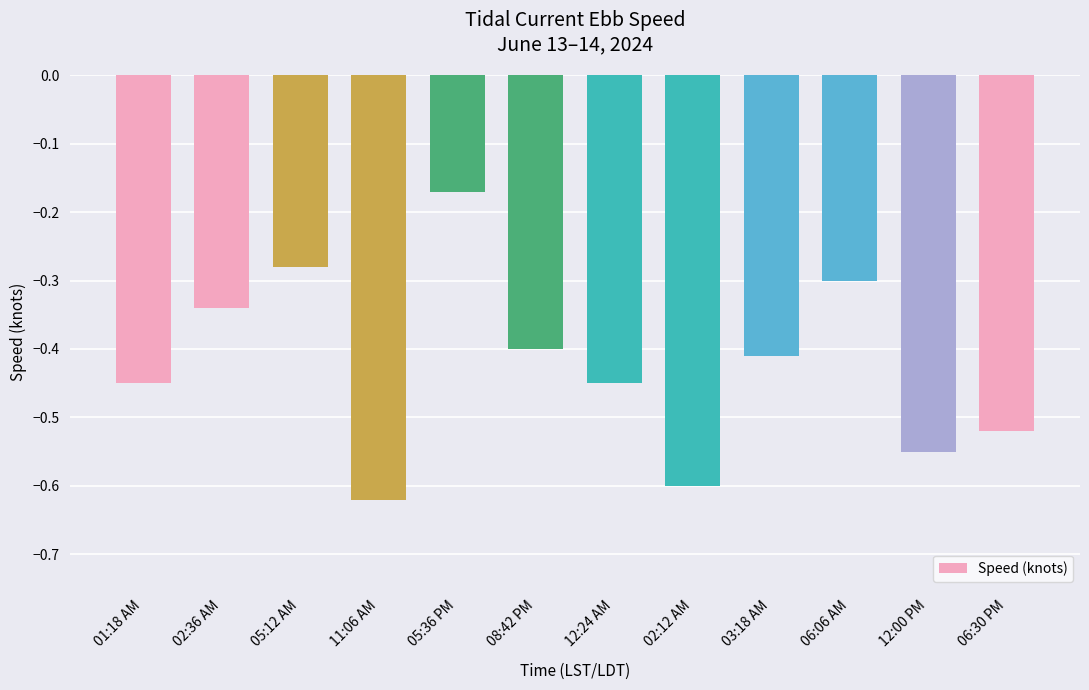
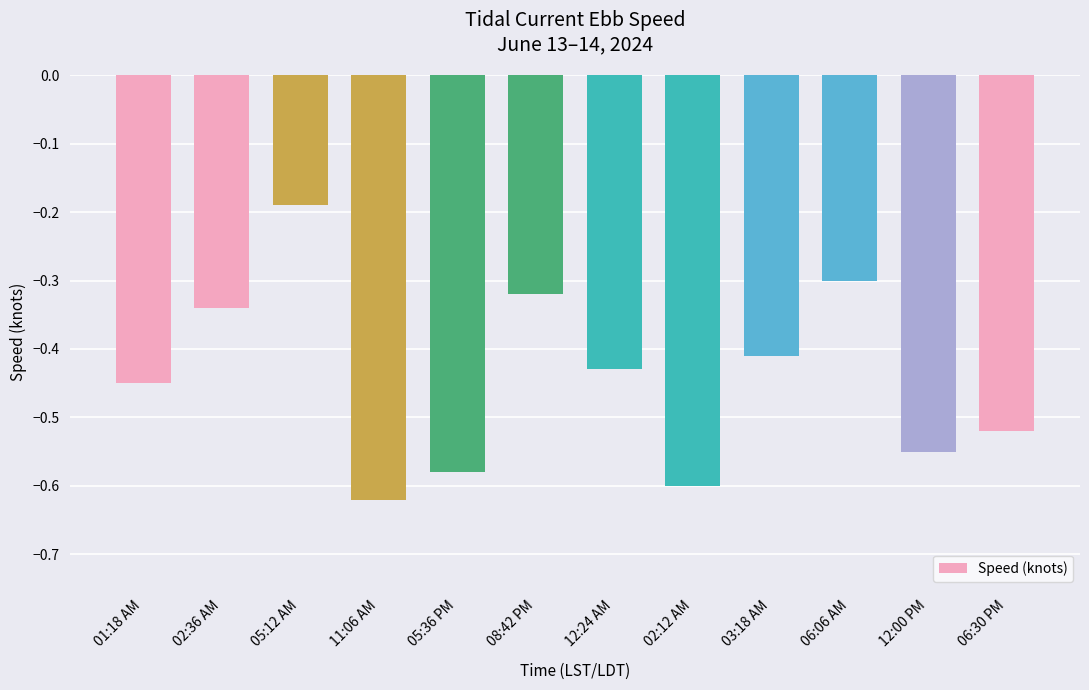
05:12 AM: -0.28 -> -0.19
05:36 PM: -0.17 -> -0.58
08:42 PM: -0.40 -> -0.32
12:24 AM: -0.45 -> -0.43
